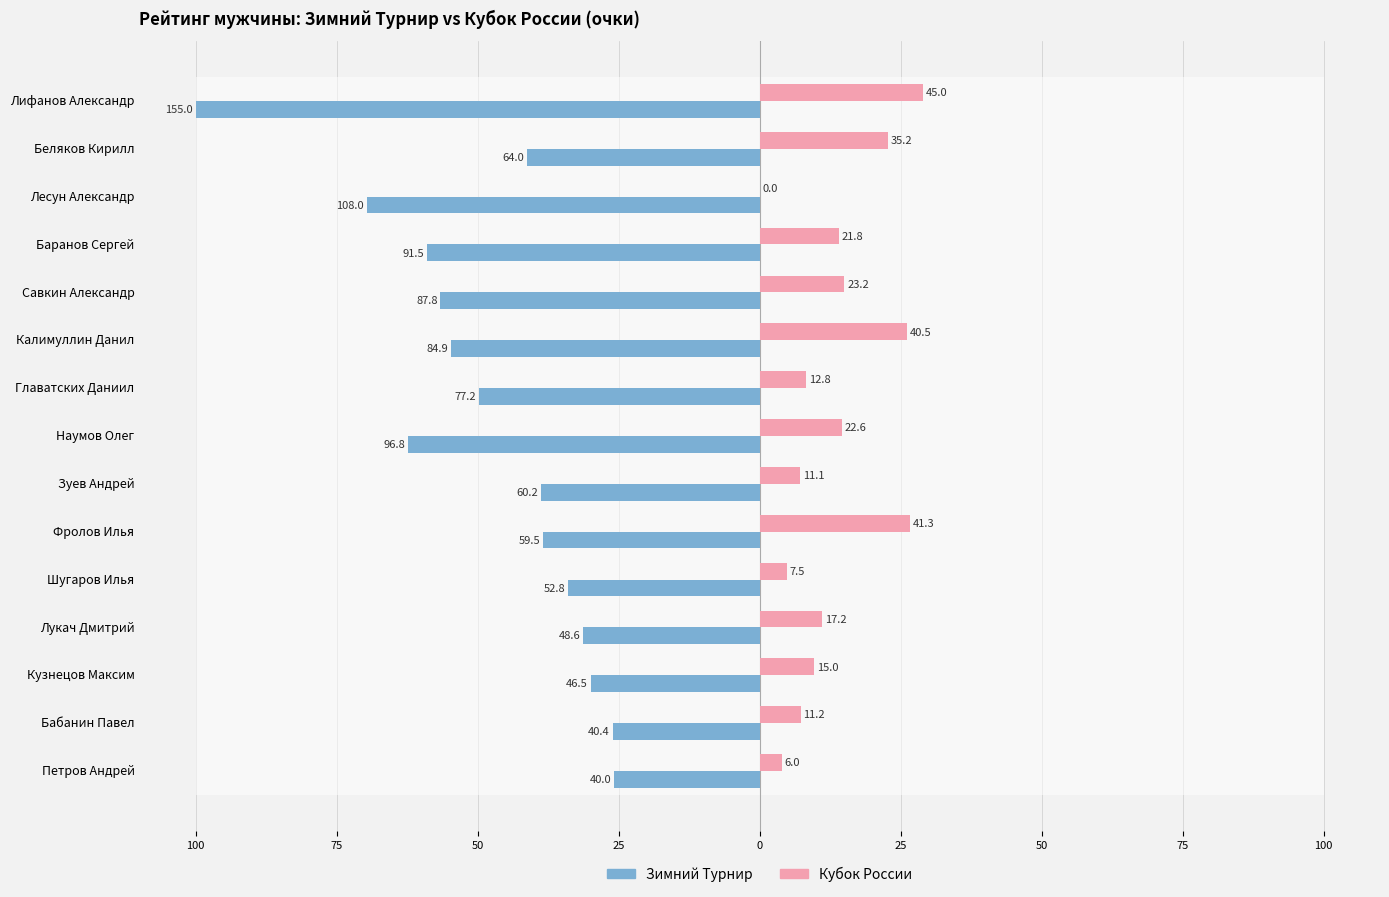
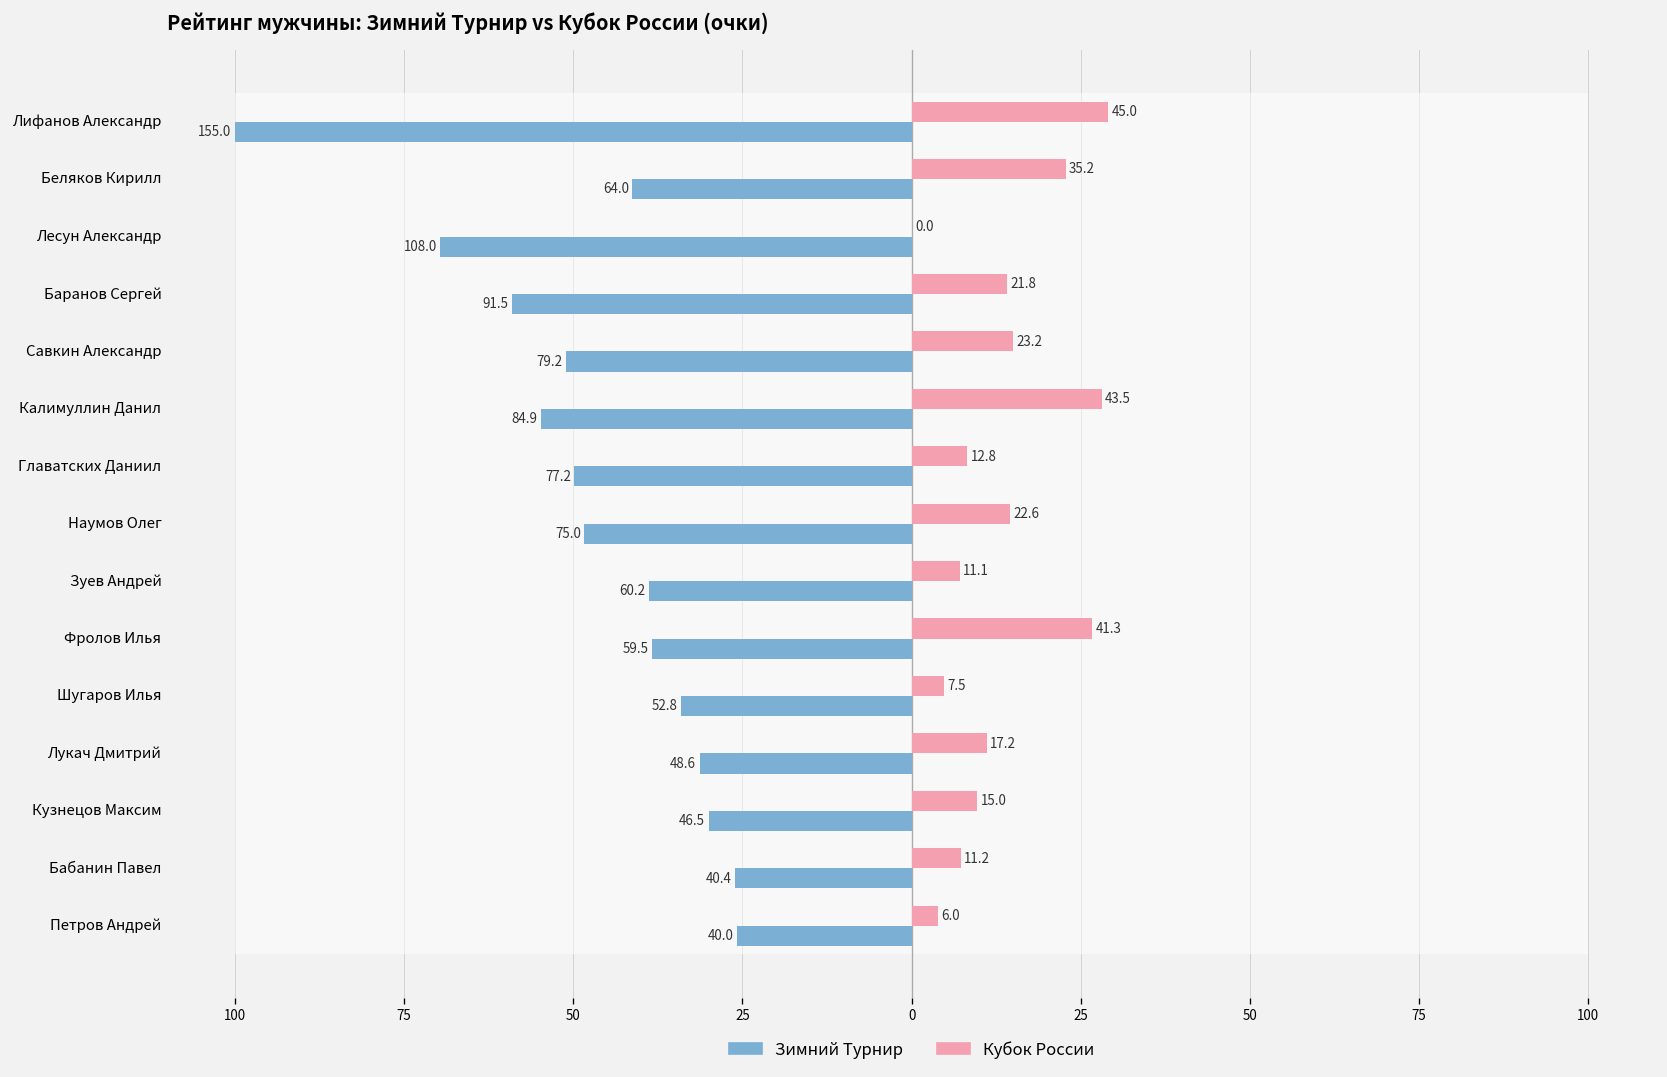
Зимний Турнир, Савкин Александр: 87.8 -> 79.2
Кубок России, Калимуллин Данил: 40.5 -> 43.5
Зимний Турнир, Наумов Олег: 96.8 -> 75.0
